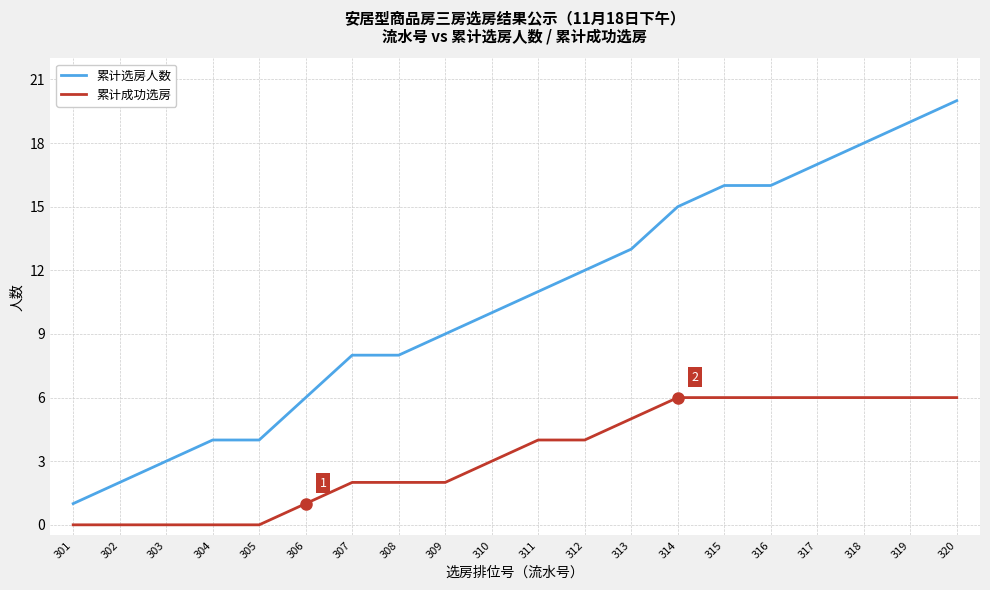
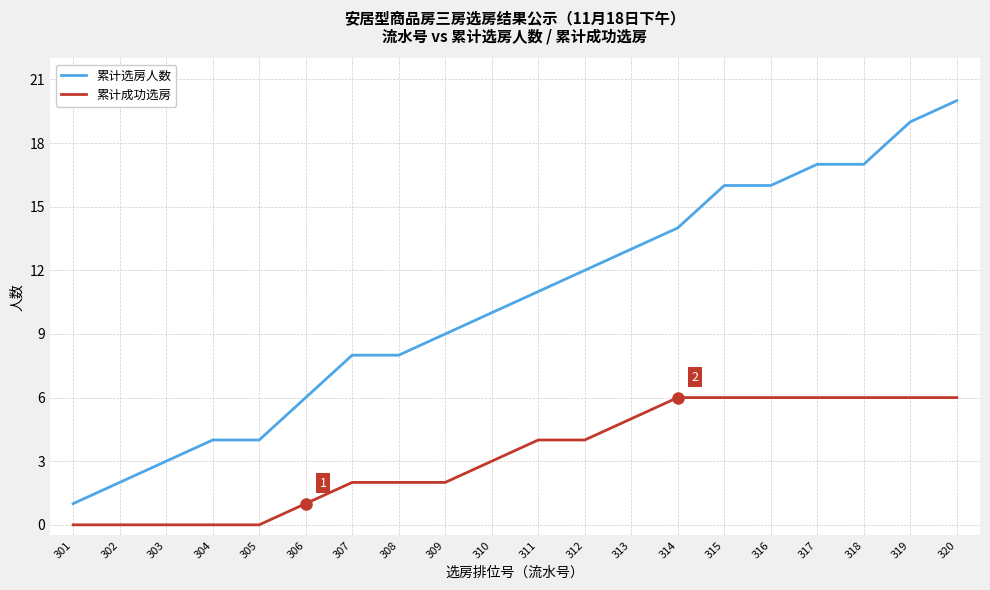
累计选房人数, 314: 15 -> 14
累计选房人数, 318: 18 -> 17
